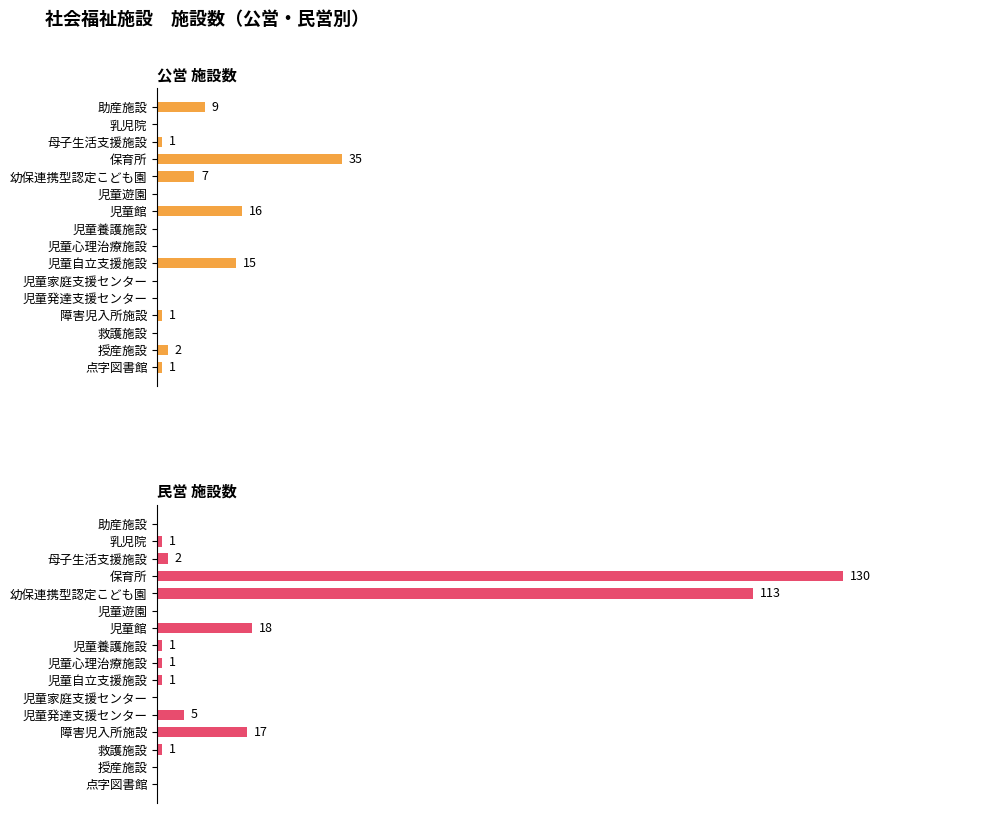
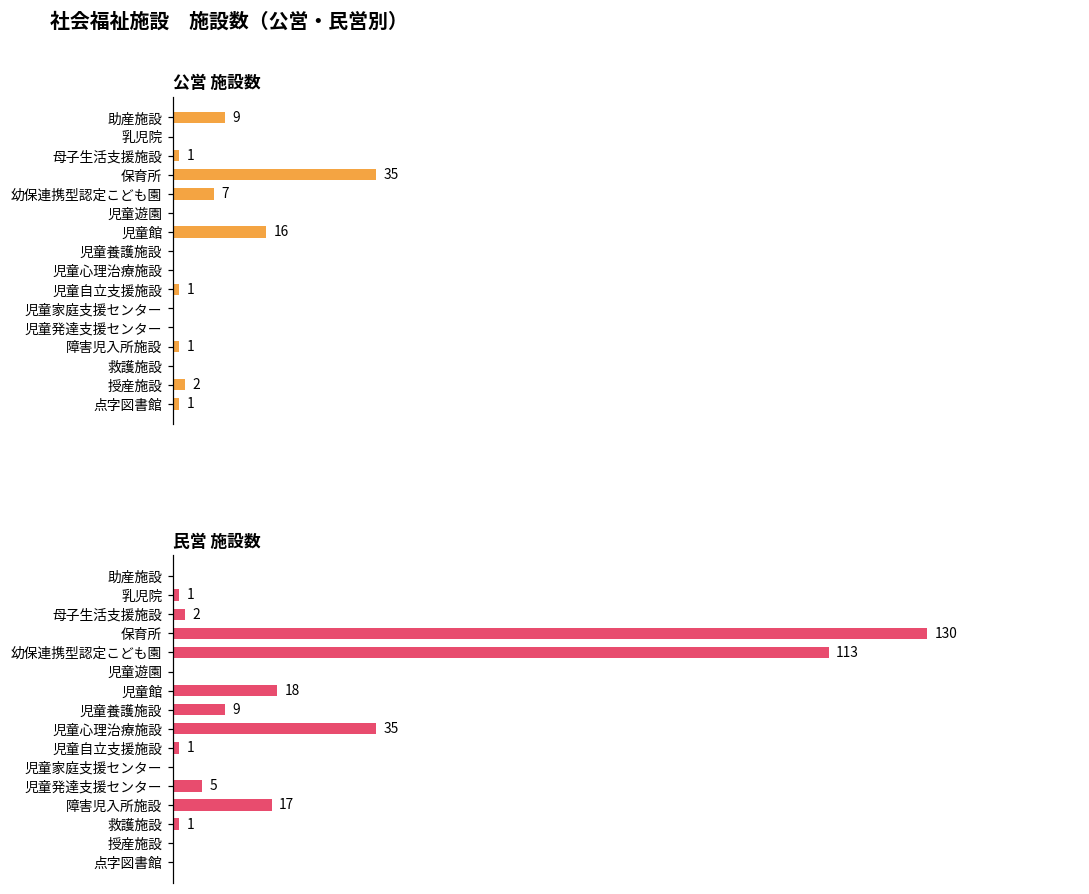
公営 施設数, 児童自立支援施設: 15 -> 1
民営 施設数, 児童養護施設: 1 -> 9
民営 施設数, 児童心理治療施設: 1 -> 35
